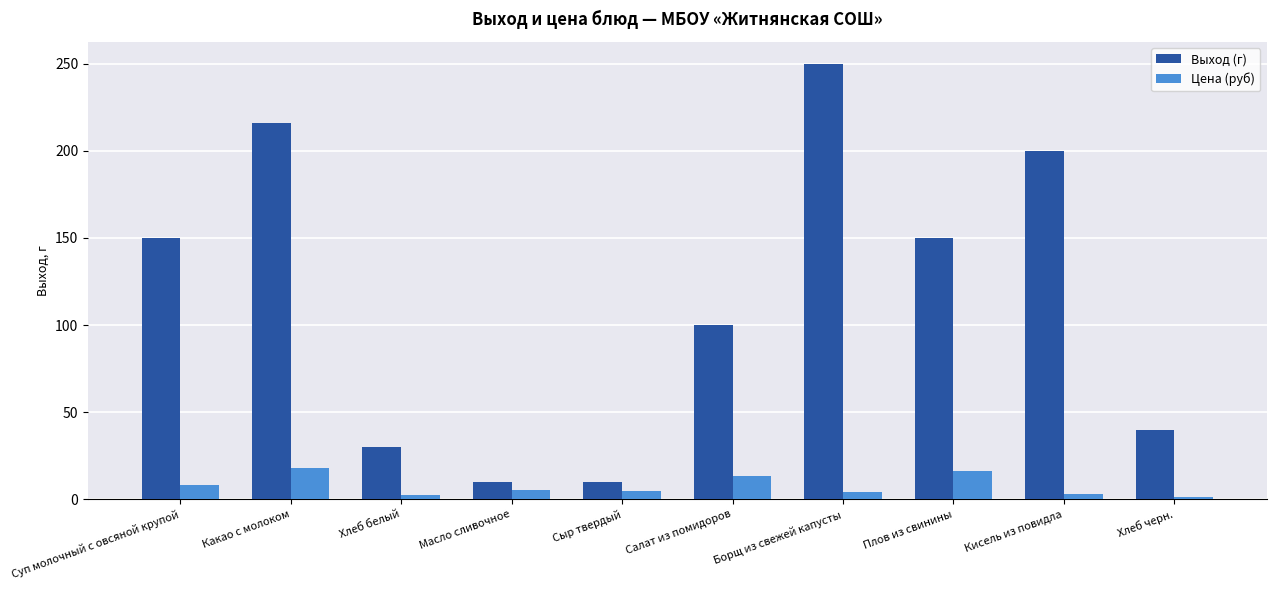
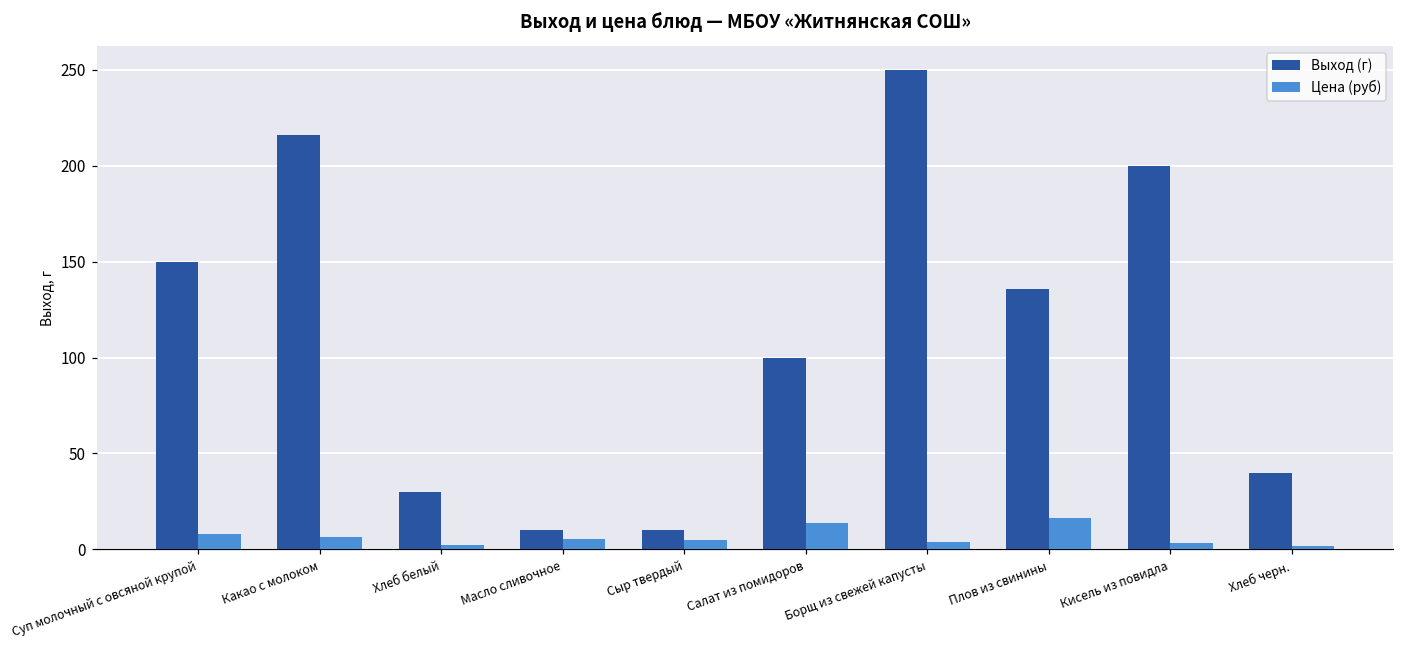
Цена (руб), Какао с молоком: 18 -> 7
Выход (г), Плов из свинины: 150 -> 136
